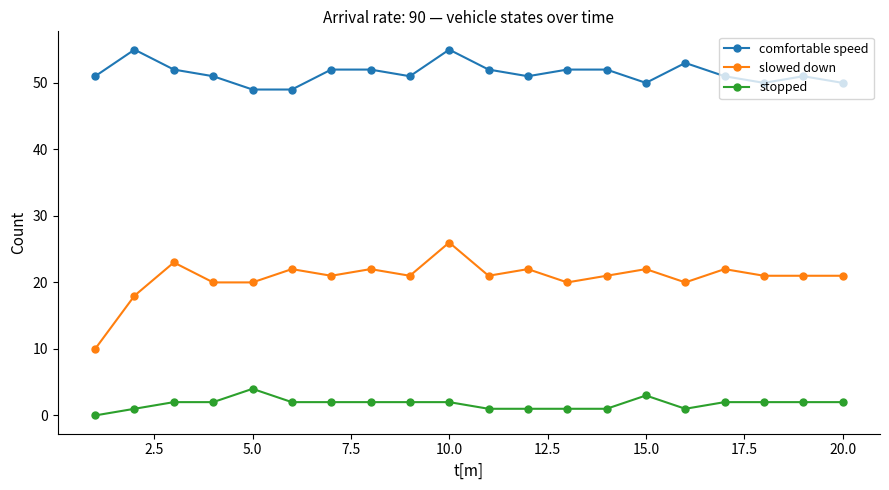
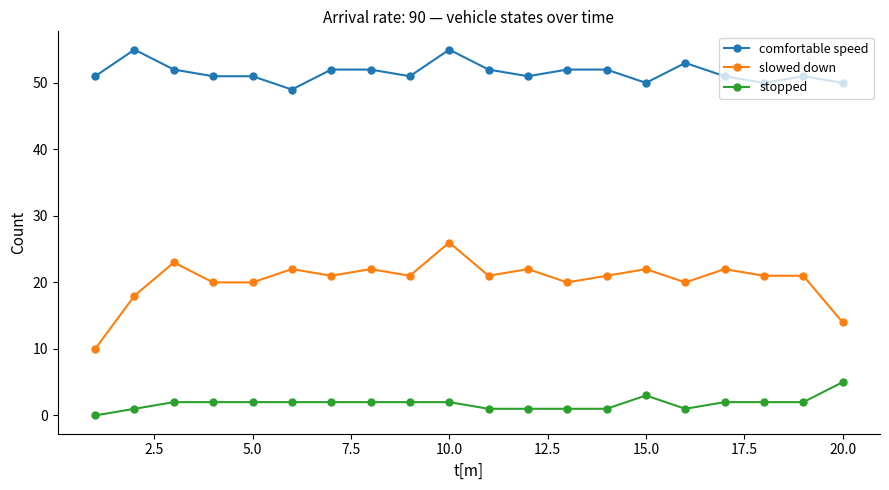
comfortable speed, 5.0: 49 -> 51
stopped, 5.0: 4 -> 2
slowed down, 20.0: 21 -> 14
stopped, 20.0: 2 -> 5
